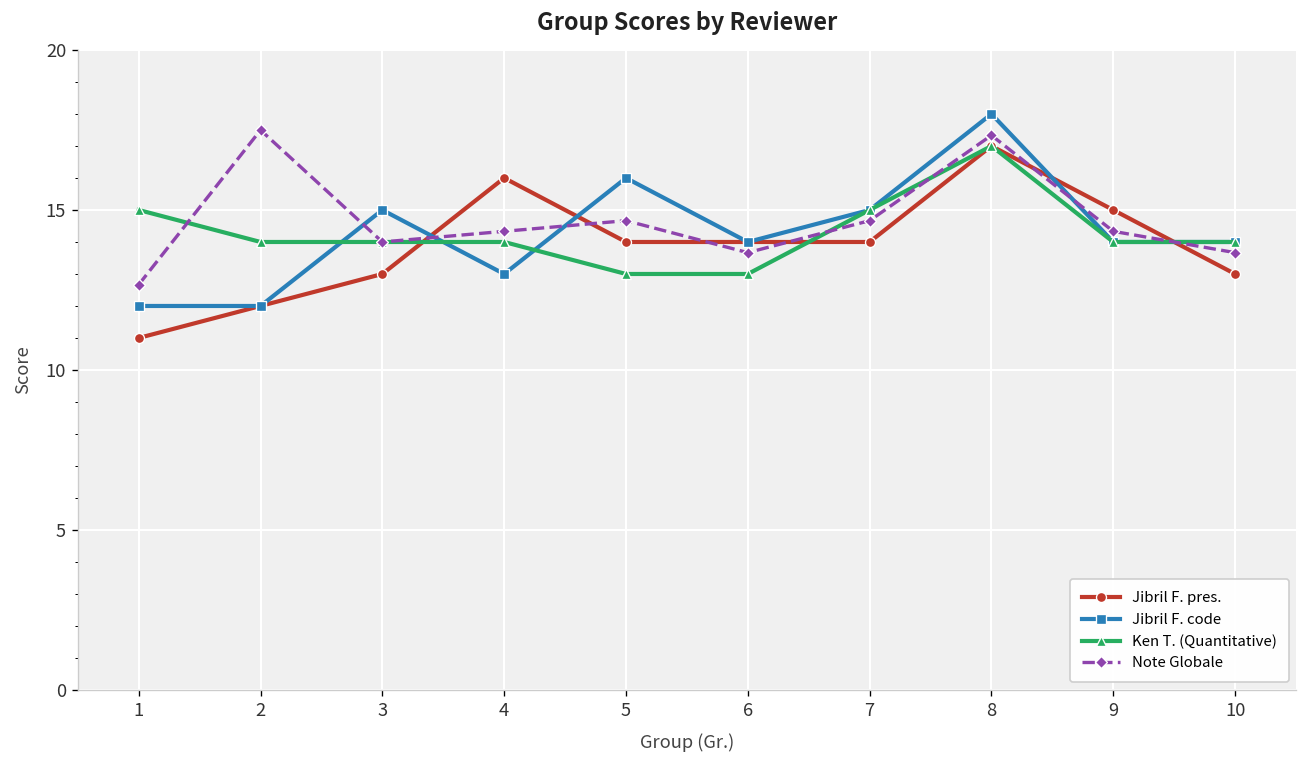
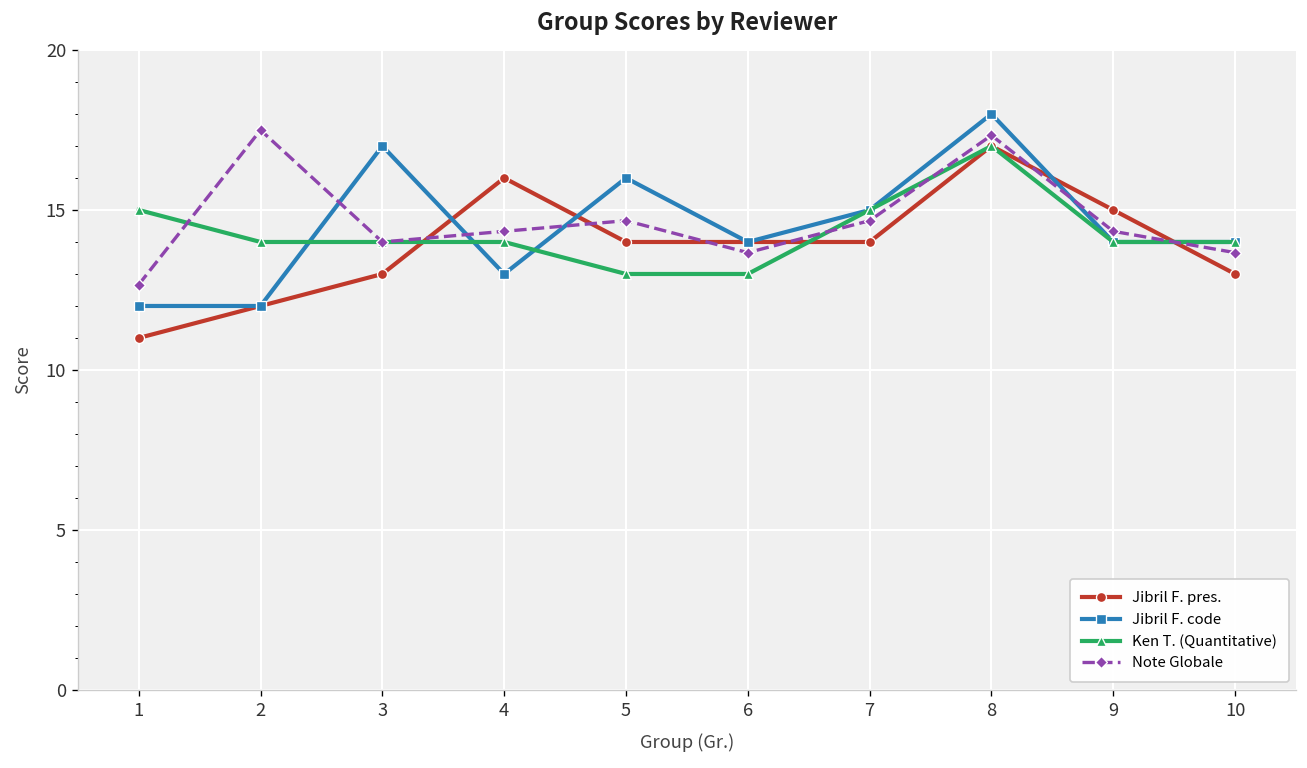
Jibril F. code, 3: 15 -> 17
